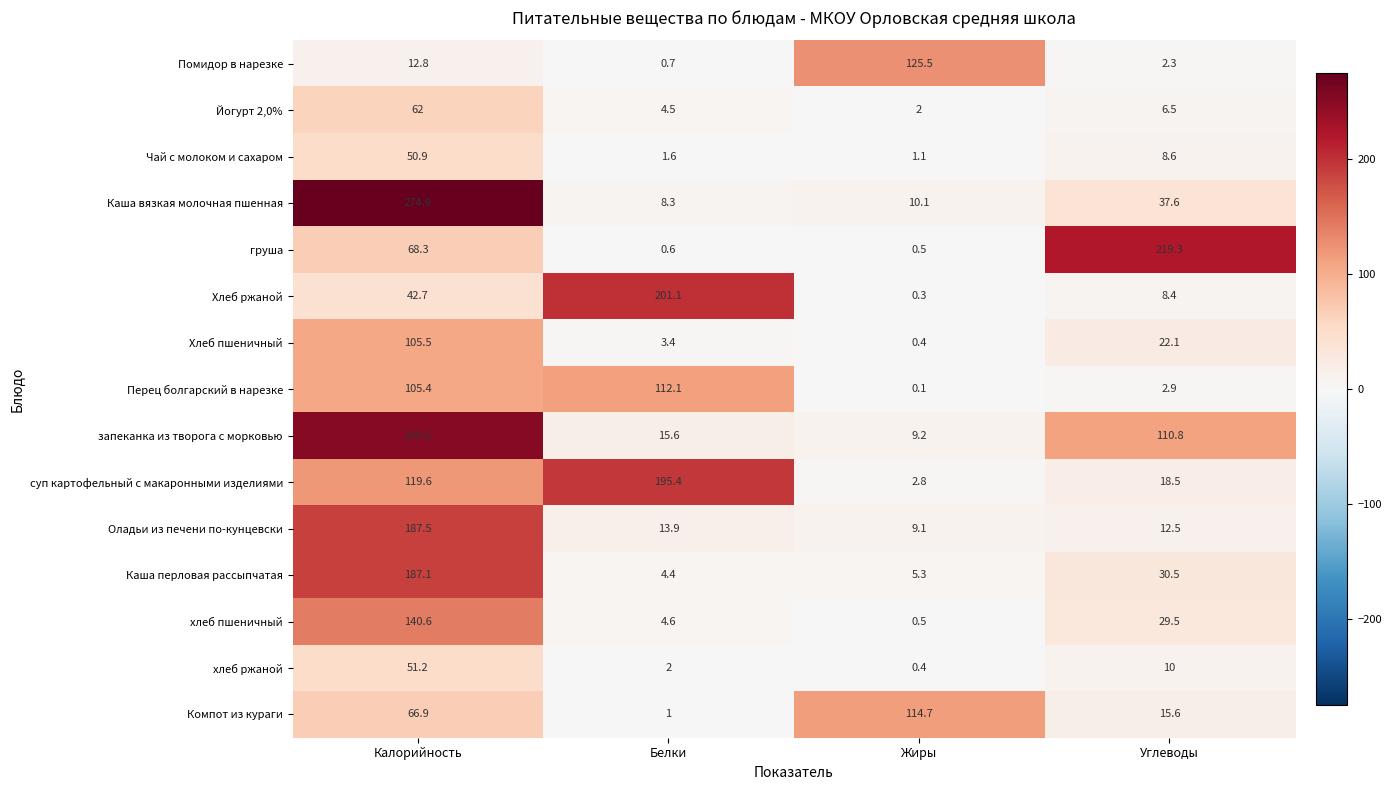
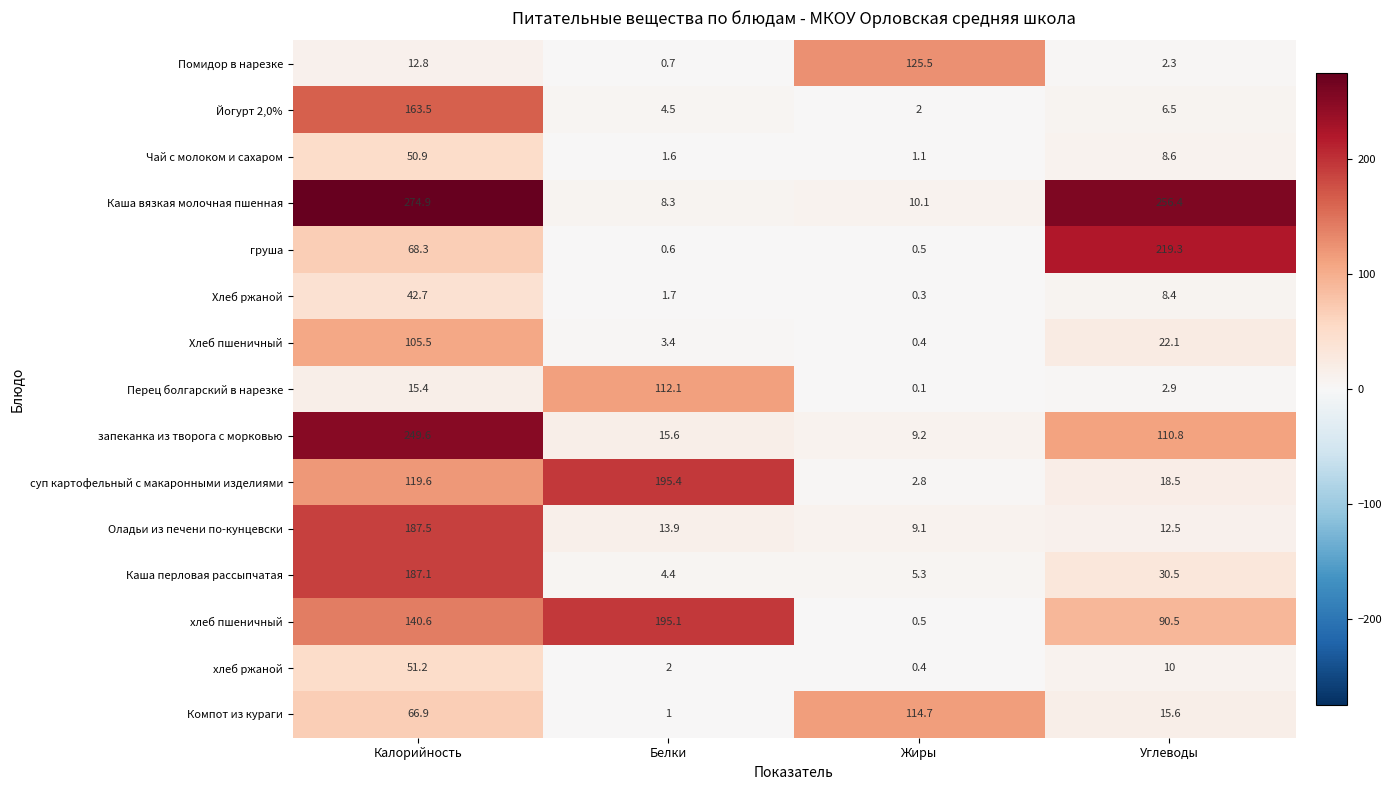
Йогурт 2,0%, Калорийность: 62 -> 163.5
Каша вязкая молочная пшенная, Углеводы: 37.6 -> 256.4
Хлеб ржаной, Белки: 201.1 -> 1.7
Перец болгарский в нарезке, Калорийность: 105.4 -> 15.4
хлеб пшеничный, Белки: 4.6 -> 195.1
хлеб пшеничный, Углеводы: 29.5 -> 90.5
